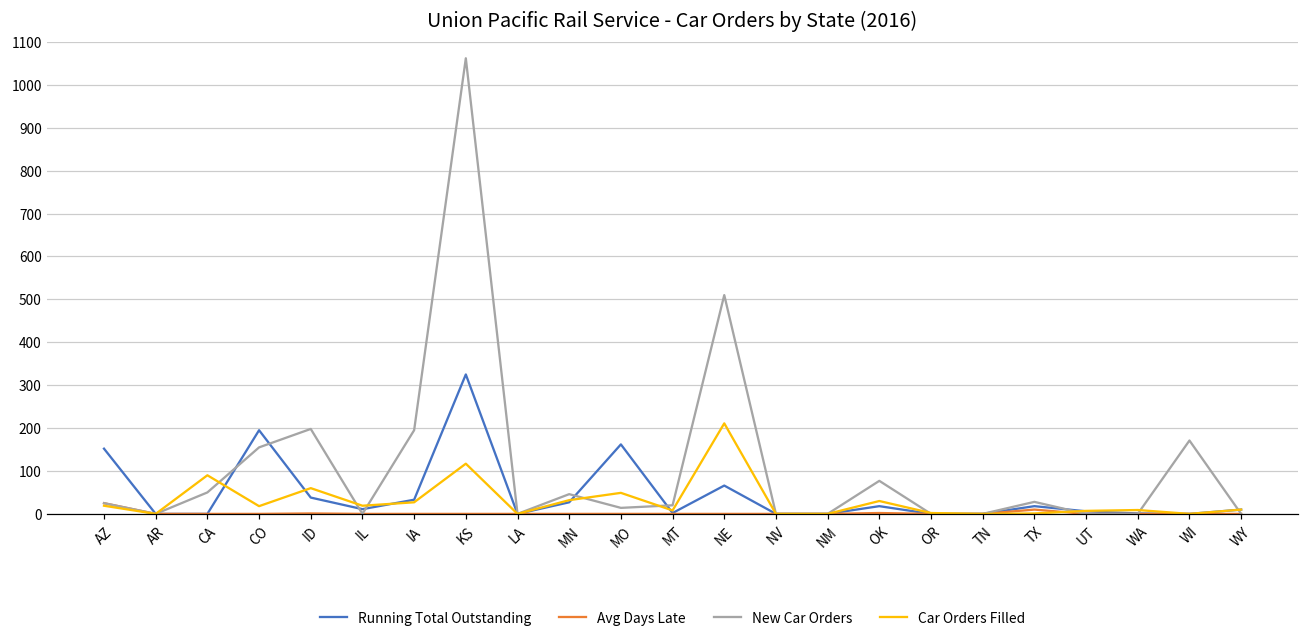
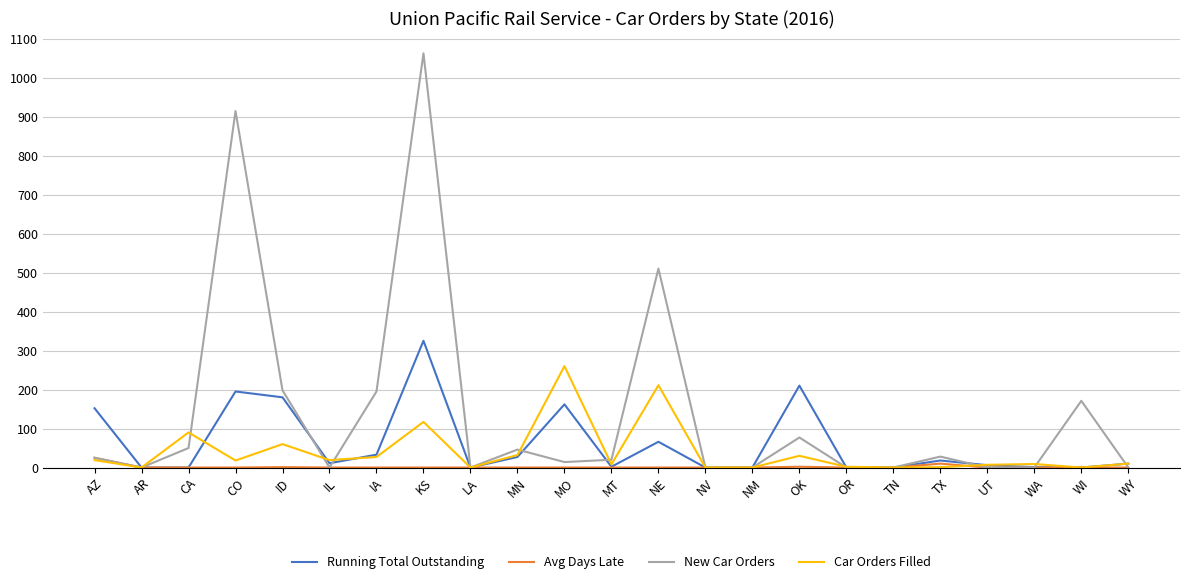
New Car Orders, CO: 160 -> 910
Running Total Outstanding, ID: 40 -> 180
Car Orders Filled, MO: 50 -> 260
Running Total Outstanding, OK: 20 -> 210
